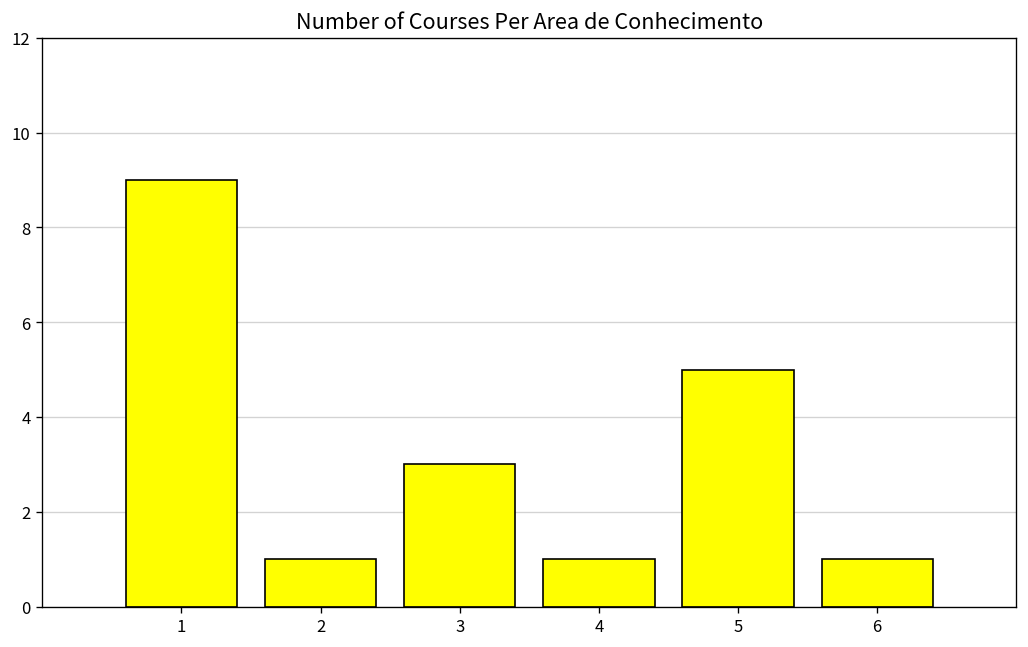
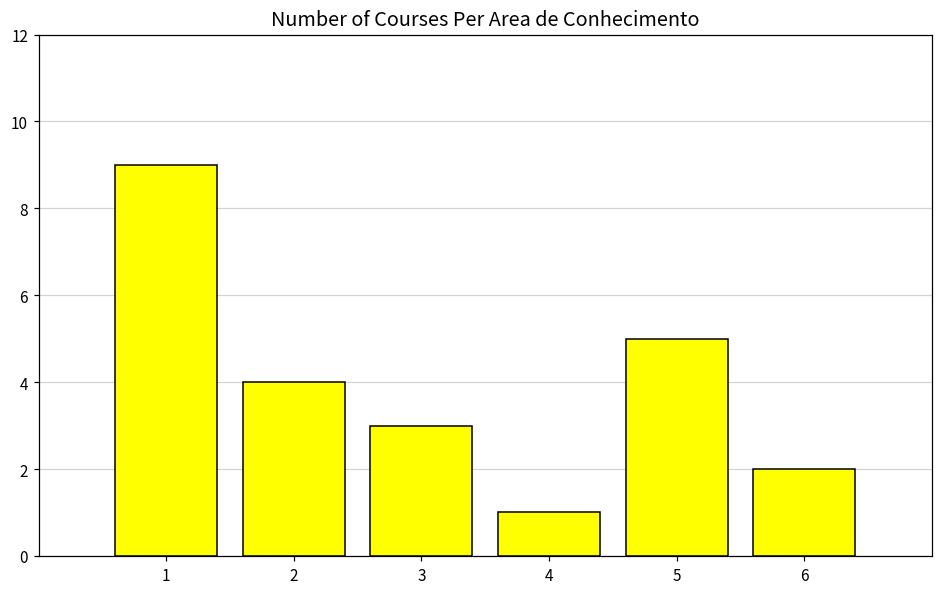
2: 1 -> 4
6: 1 -> 2
